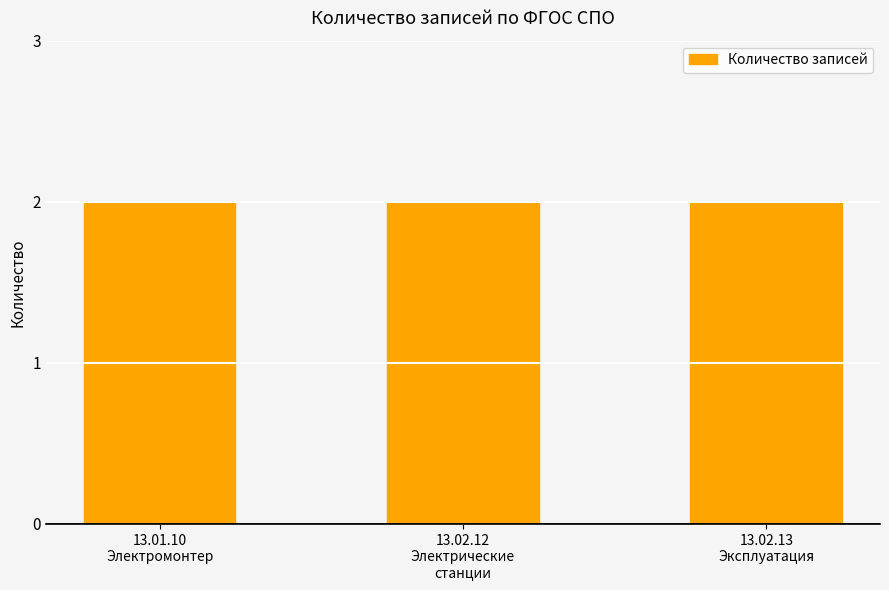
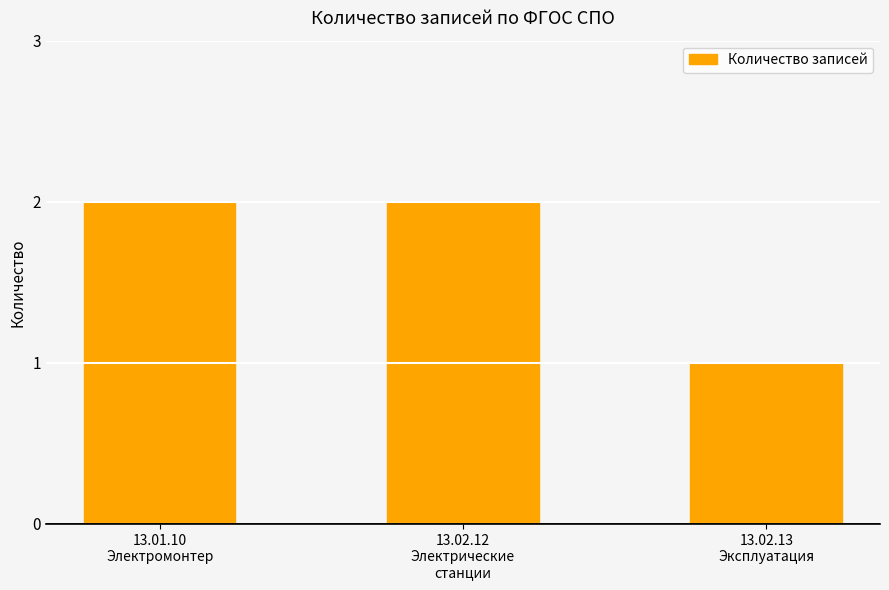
13.02.13 Эксплуатация: 2 -> 1
